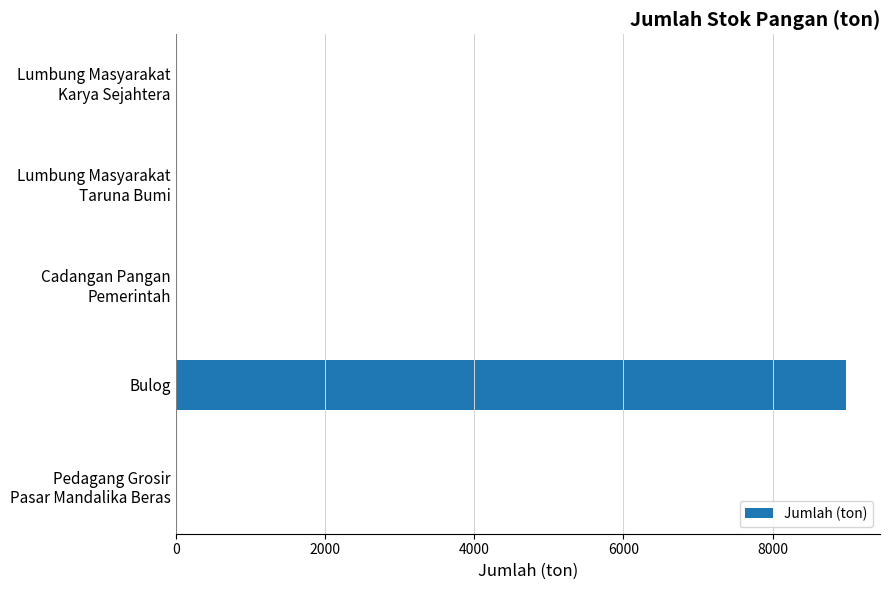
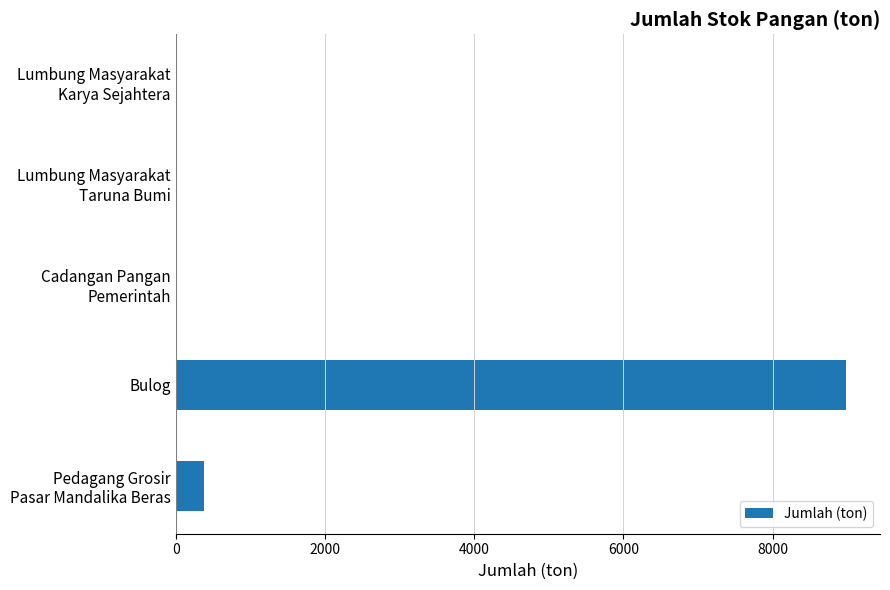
Pedagang Grosir Pasar Mandalika Beras: 0 -> 400
